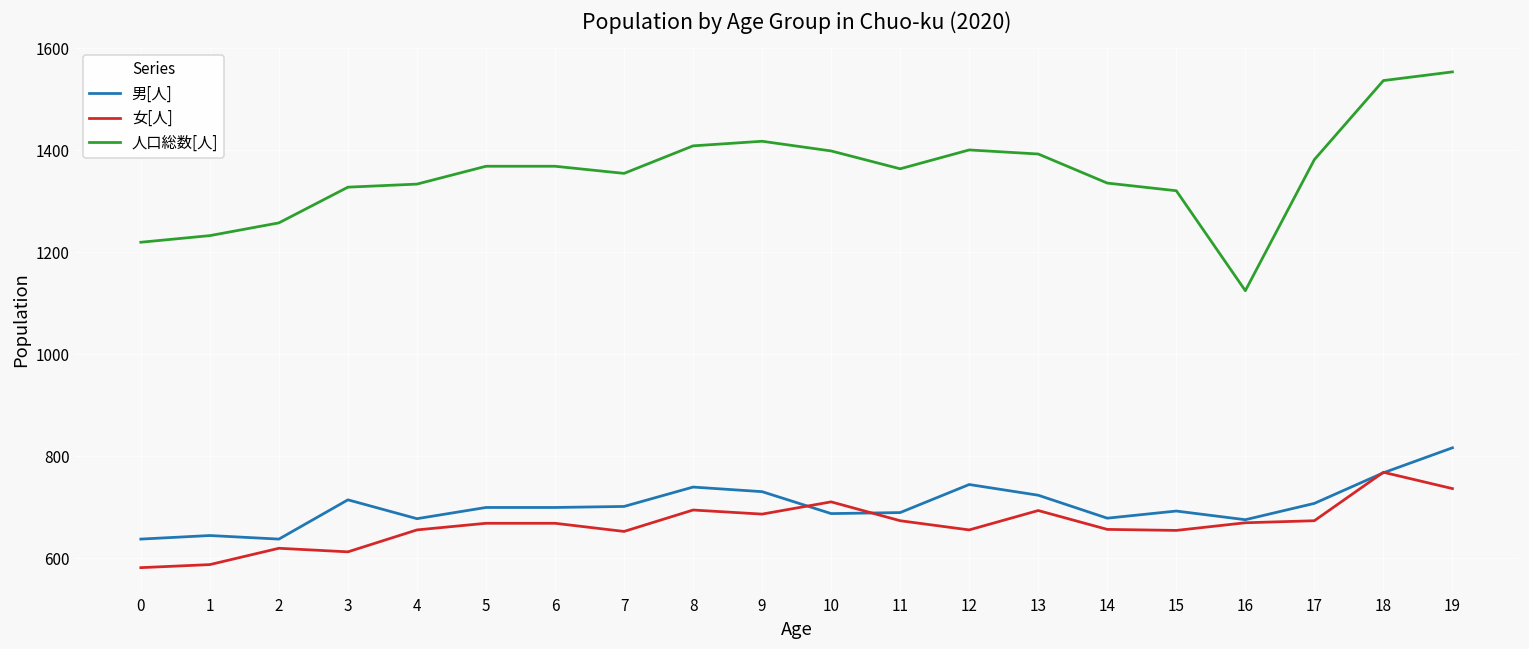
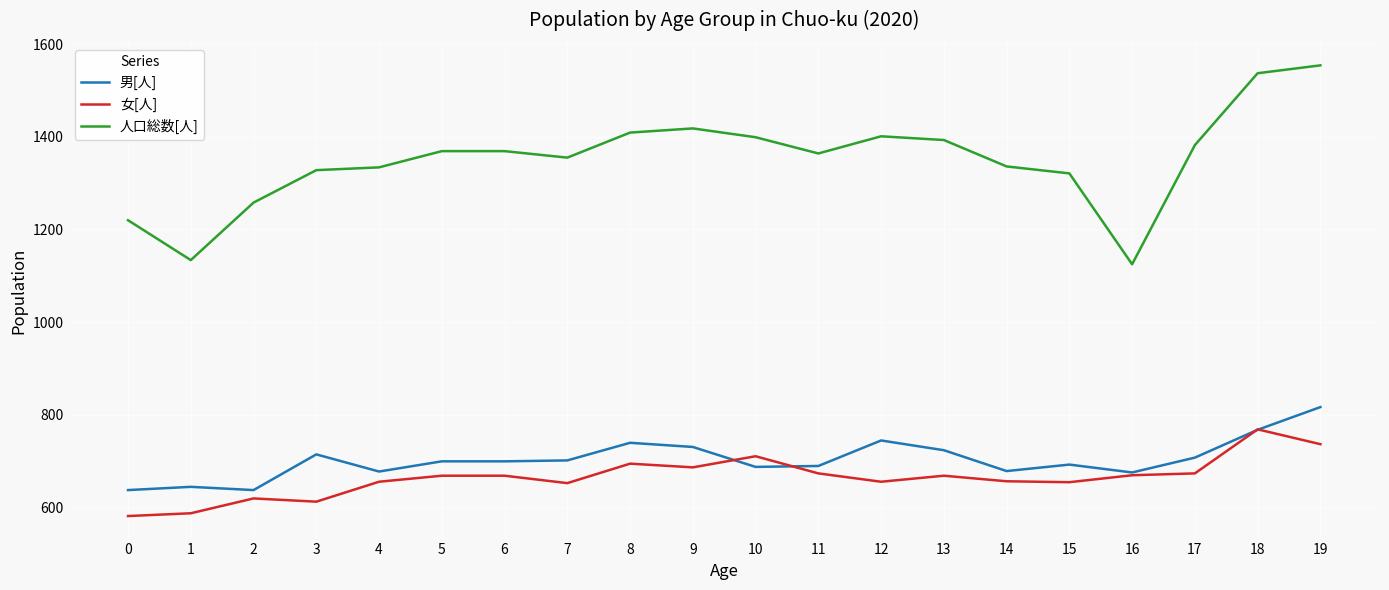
人口総数[人], 1: 1230 -> 1130
女[人], 13: 690 -> 670
